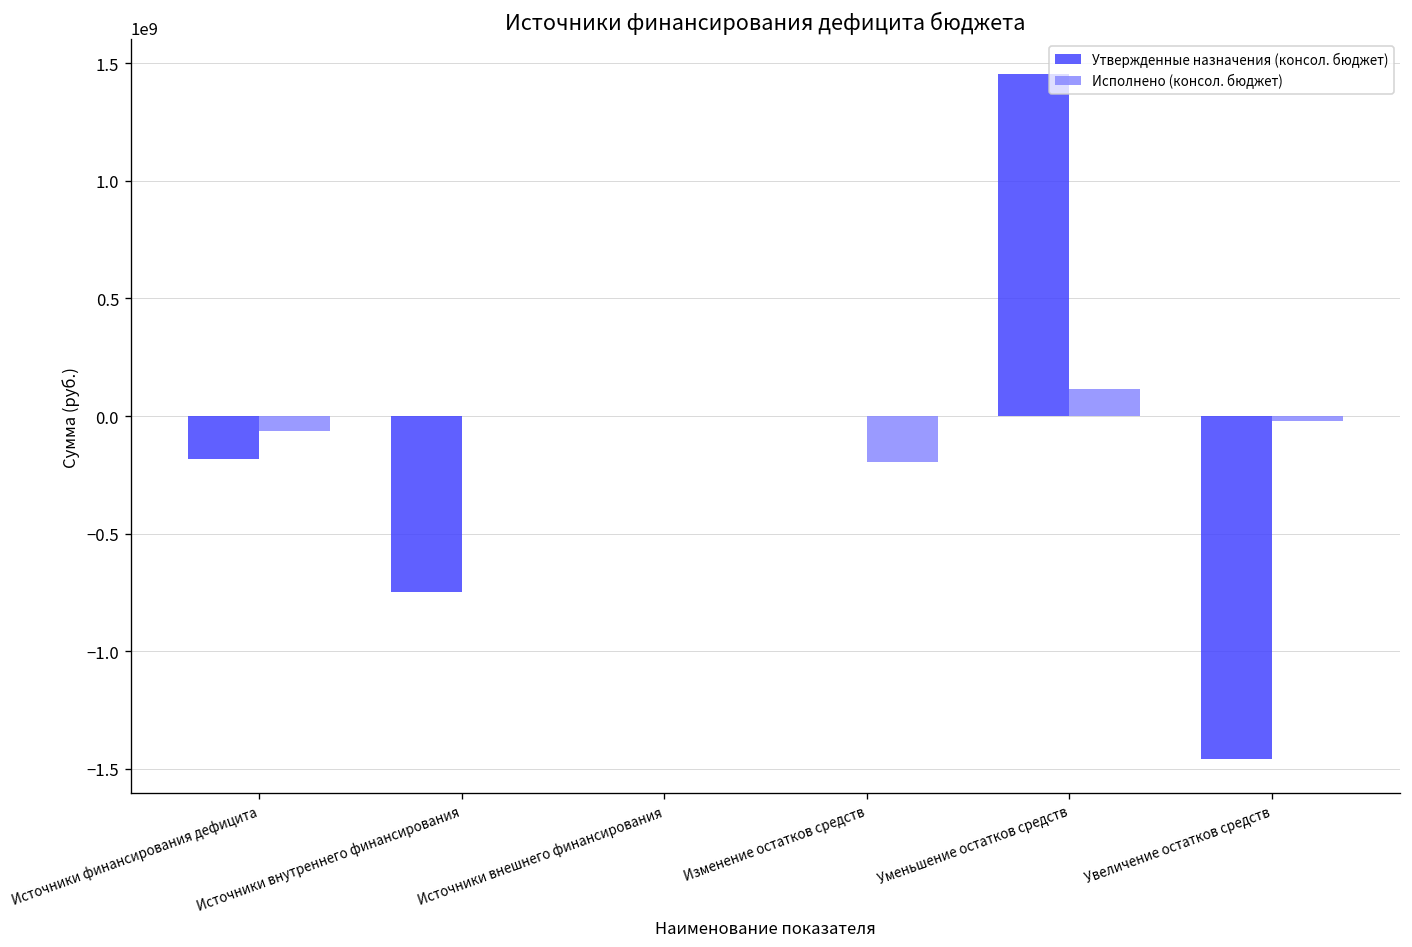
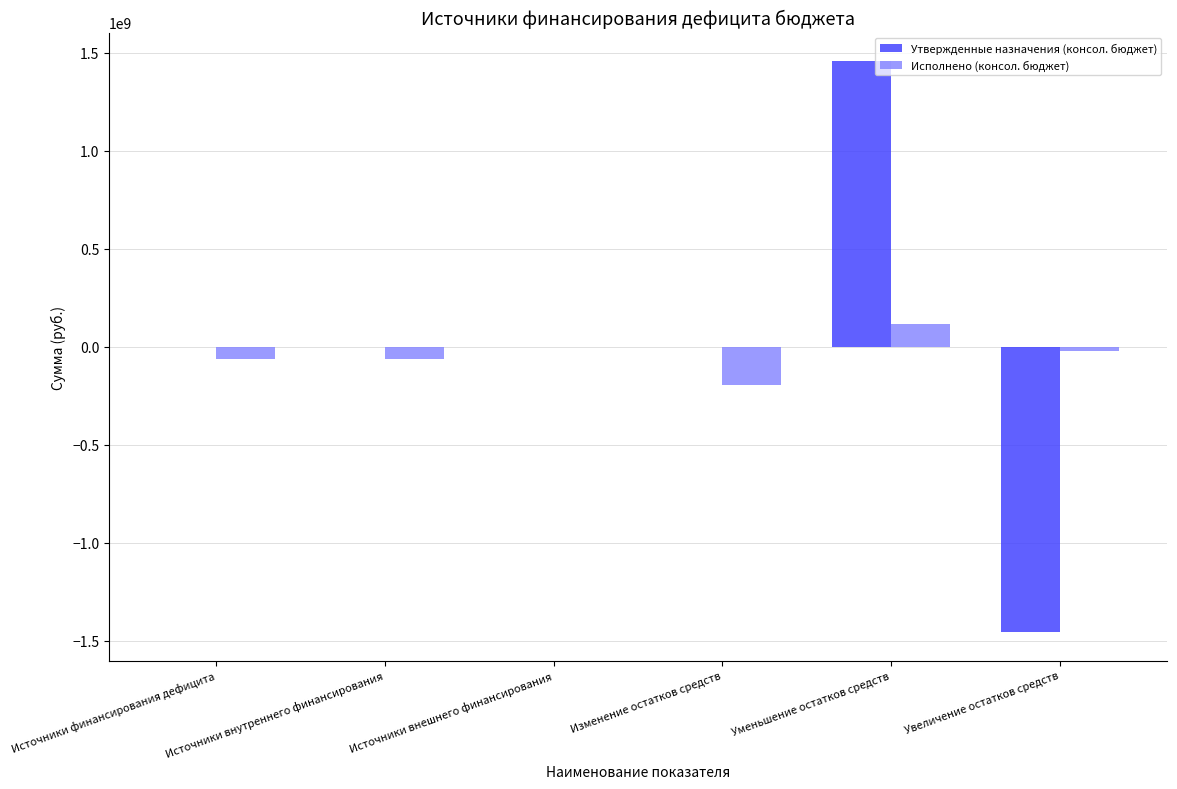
Утвержденные назначения (консол. бюджет), Источники финансирования дефицита: -180000000 -> 0
Утвержденные назначения (консол. бюджет), Источники внутреннего финансирования: -750000000 -> 0
Исполнено (консол. бюджет), Источники внутреннего финансирования: 0 -> -70000000
